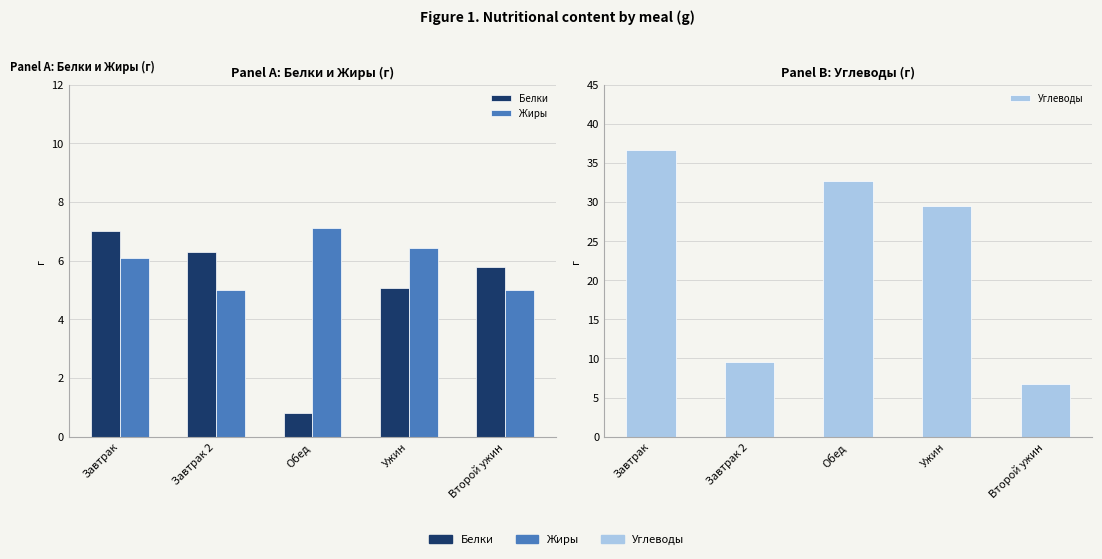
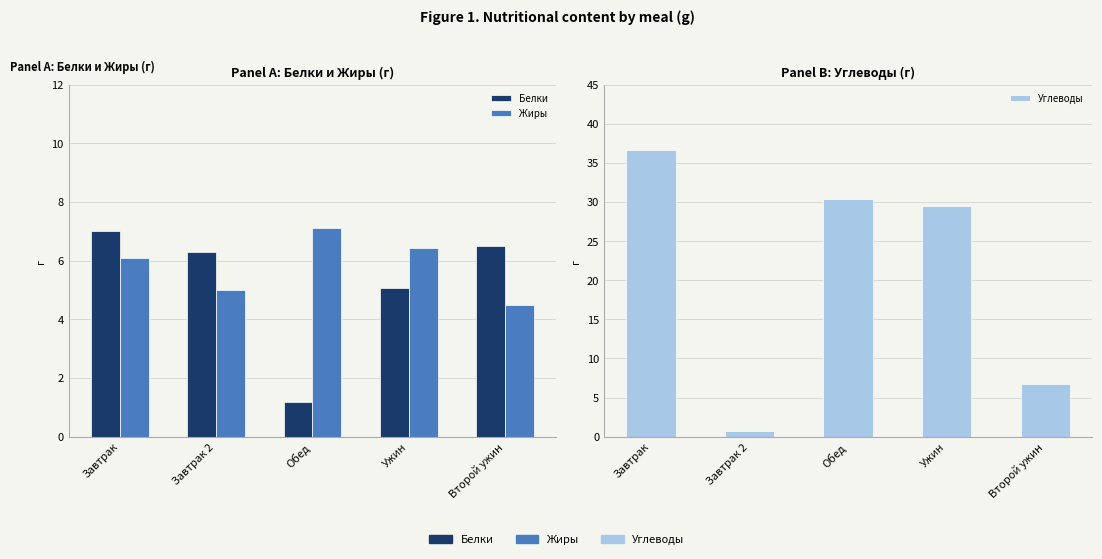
Panel A: Белки и Жиры (г), Белки, Обед: 0.8 -> 1.2
Panel A: Белки и Жиры (г), Белки, Второй ужин: 5.8 -> 6.5
Panel A: Белки и Жиры (г), Жиры, Второй ужин: 5.0 -> 4.5
Panel B: Углеводы (г), Завтрак 2: 10 -> 1
Panel B: Углеводы (г), Обед: 33 -> 30
